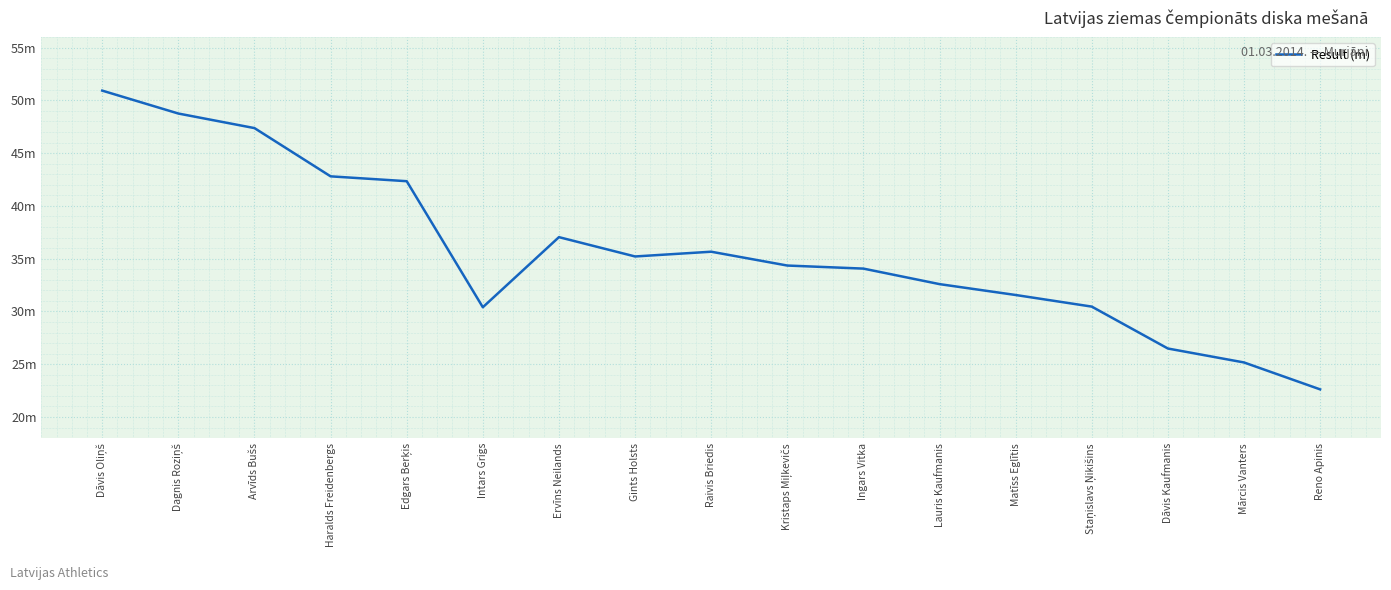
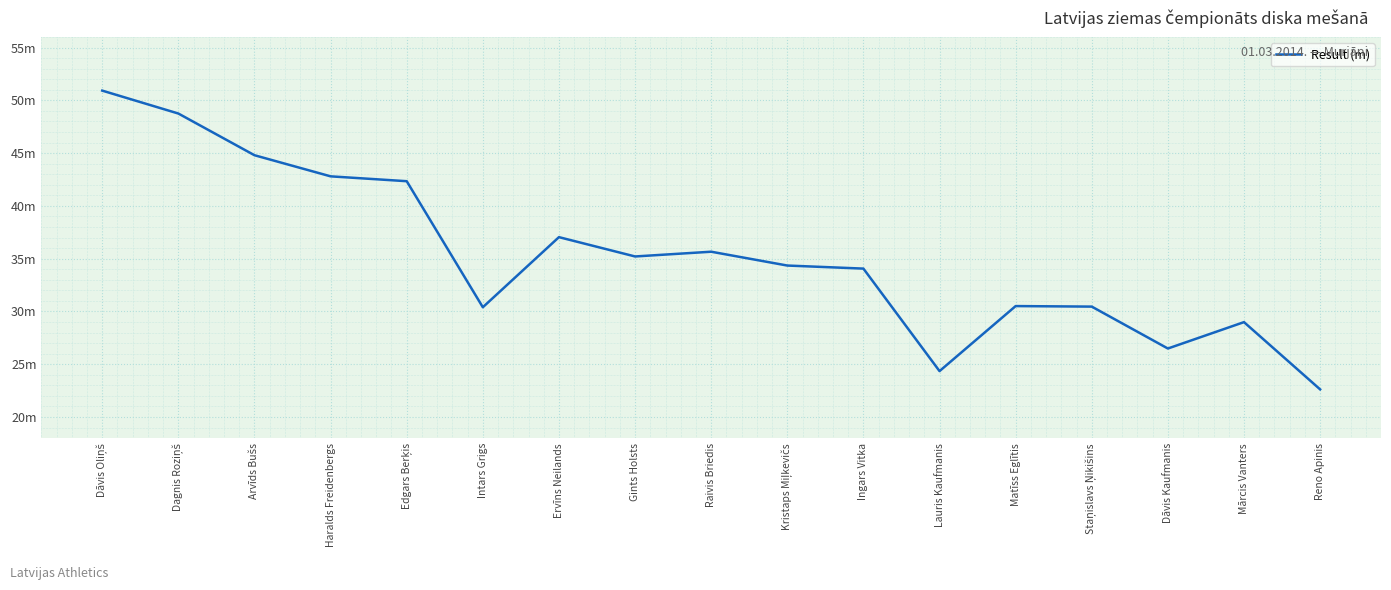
Arvīds Bušs: 47.4m -> 44.8m
Lauris Kaufmanis: 32.6m -> 24.4m
Matīss Eglītis: 31.6m -> 30.5m
Mārcis Vanters: 25.2m -> 29.0m
